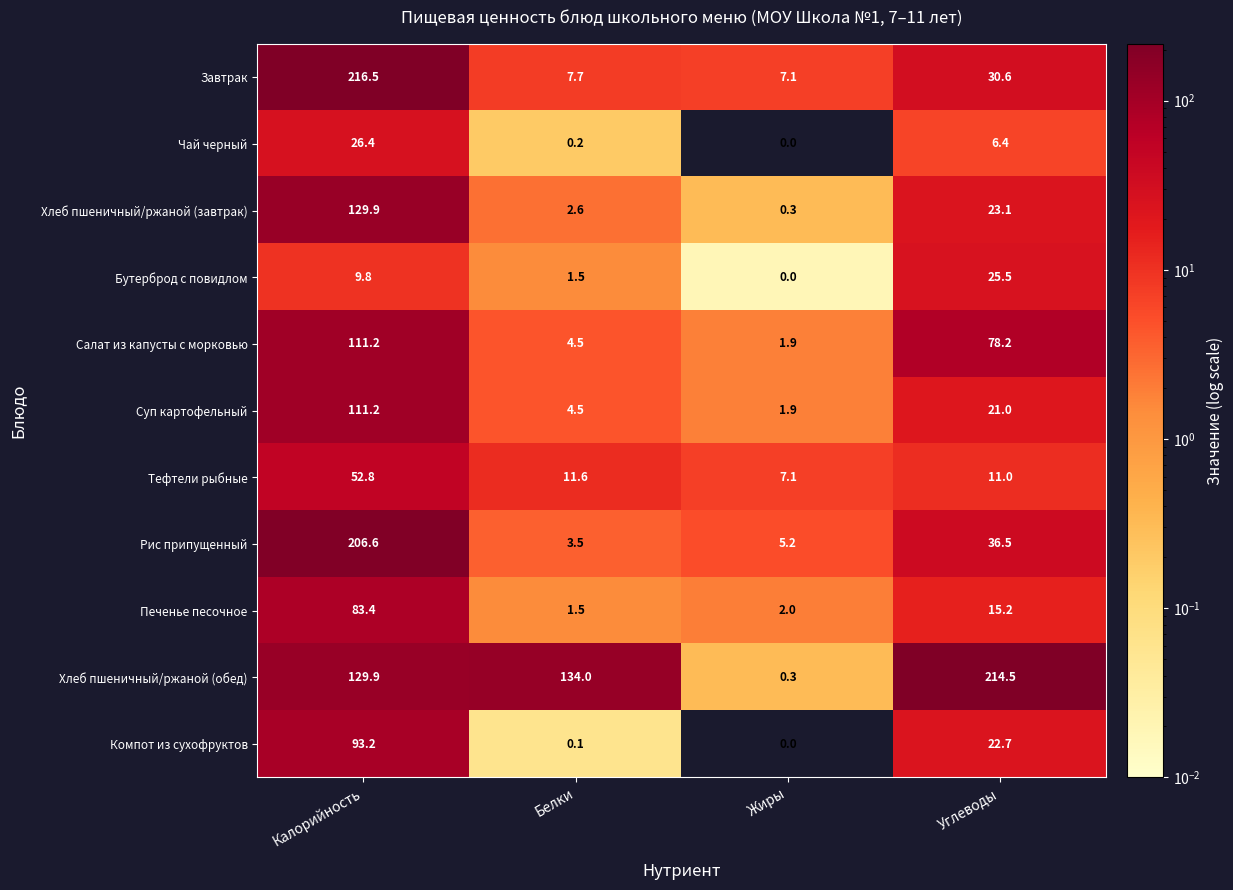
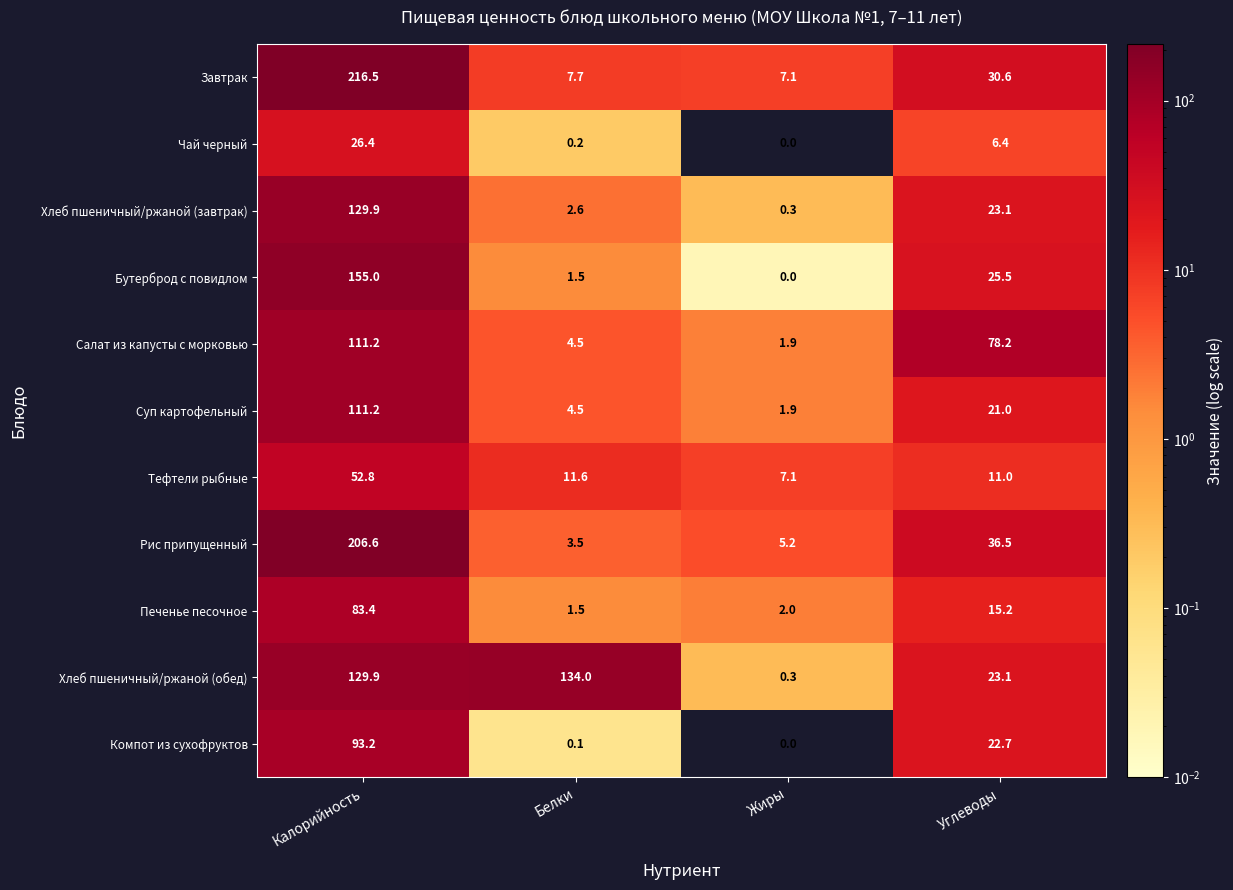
Бутерброд с повидлом, Калорийность: 9.8 -> 155.0
Хлеб пшеничный/ржаной (обед), Углеводы: 214.5 -> 23.1
